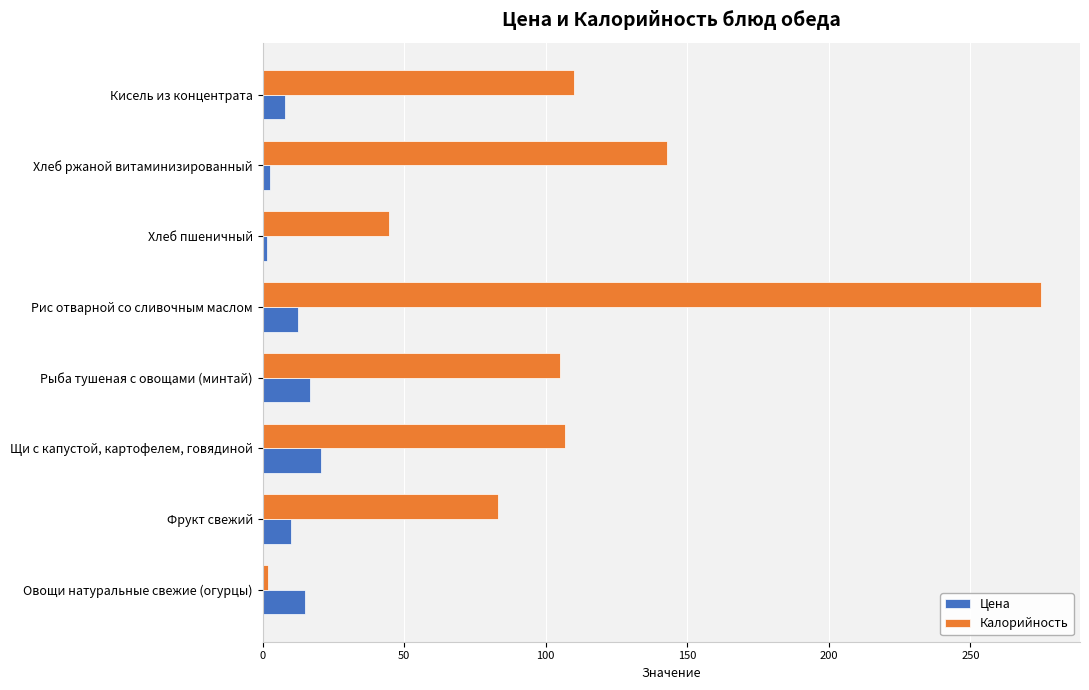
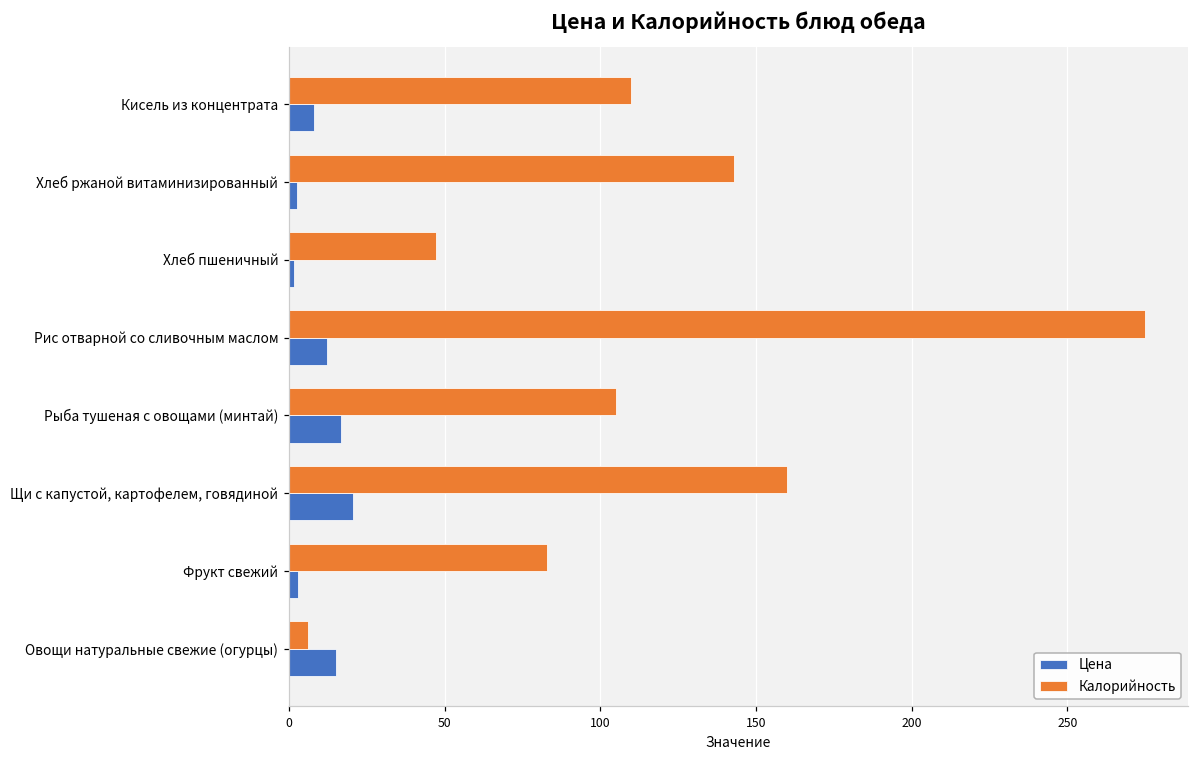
Калорийность, Хлеб пшеничный: 45 -> 47
Калорийность, Щи с капустой, картофелем, говядиной: 107 -> 160
Цена, Фрукт свежий: 10 -> 3
Калорийность, Овощи натуральные свежие (огурцы): 2 -> 6
